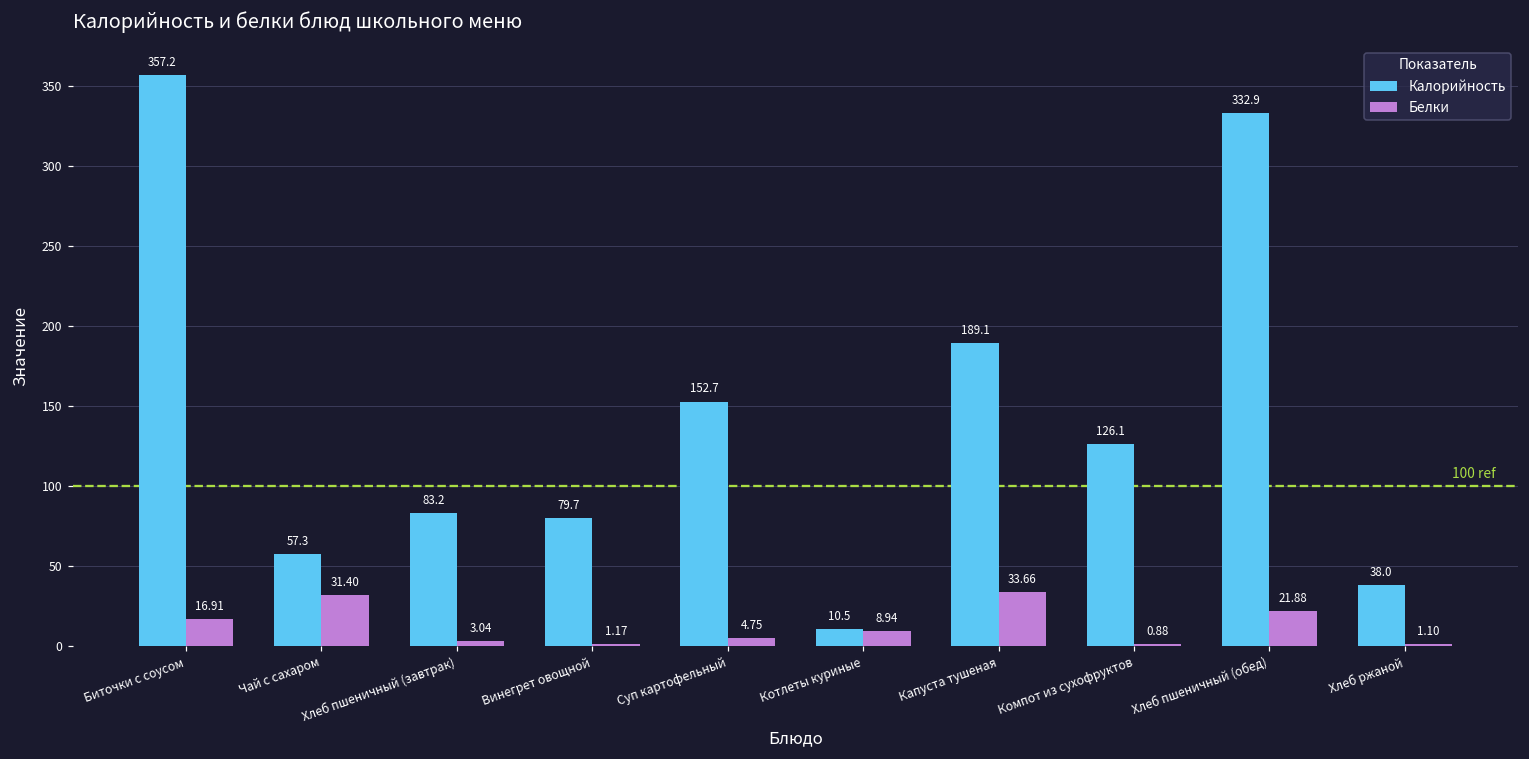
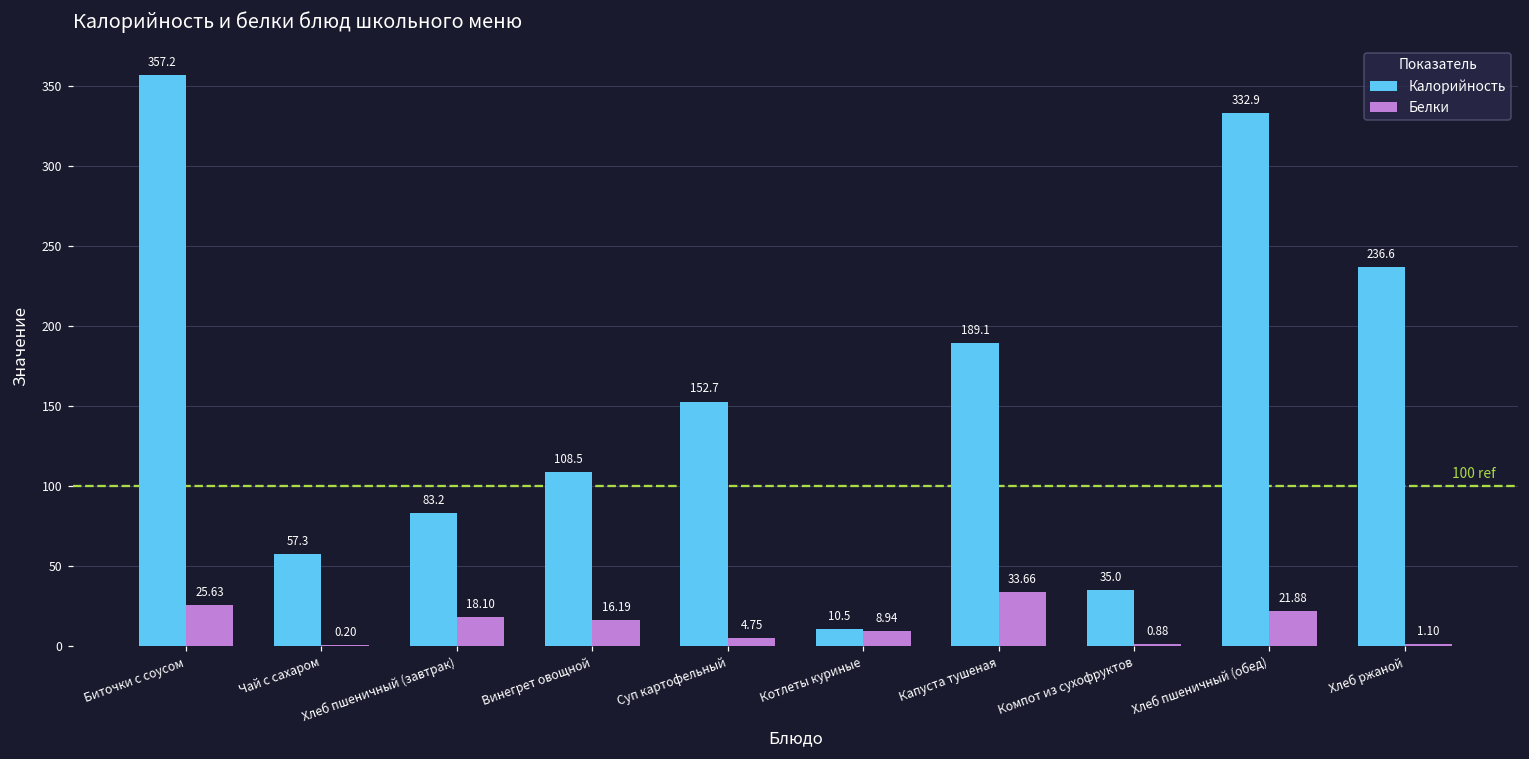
Белки, Биточки с соусом: 16.91 -> 25.63
Белки, Чай с сахаром: 31.40 -> 0.20
Белки, Хлеб пшеничный (завтрак): 3.04 -> 18.10
Калорийность, Винегрет овощной: 79.7 -> 108.5
Белки, Винегрет овощной: 1.17 -> 16.19
Калорийность, Компот из сухофруктов: 126.1 -> 35.0
Калорийность, Хлеб ржаной: 38.0 -> 236.6
